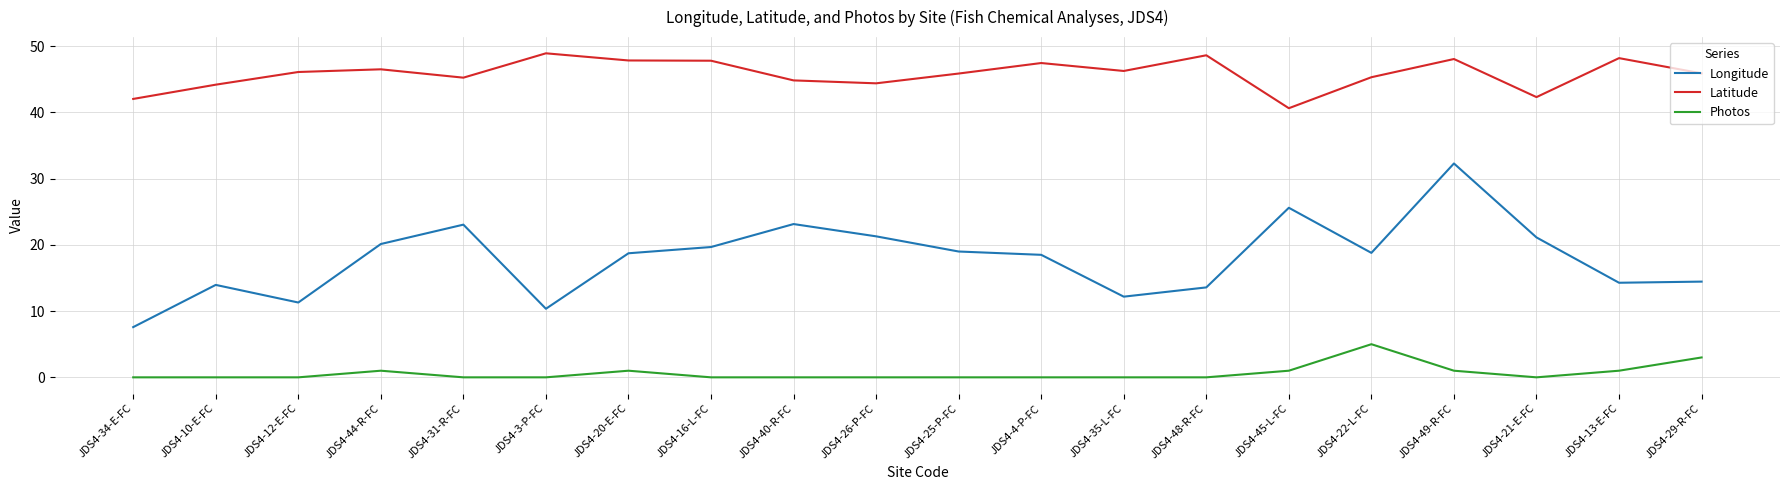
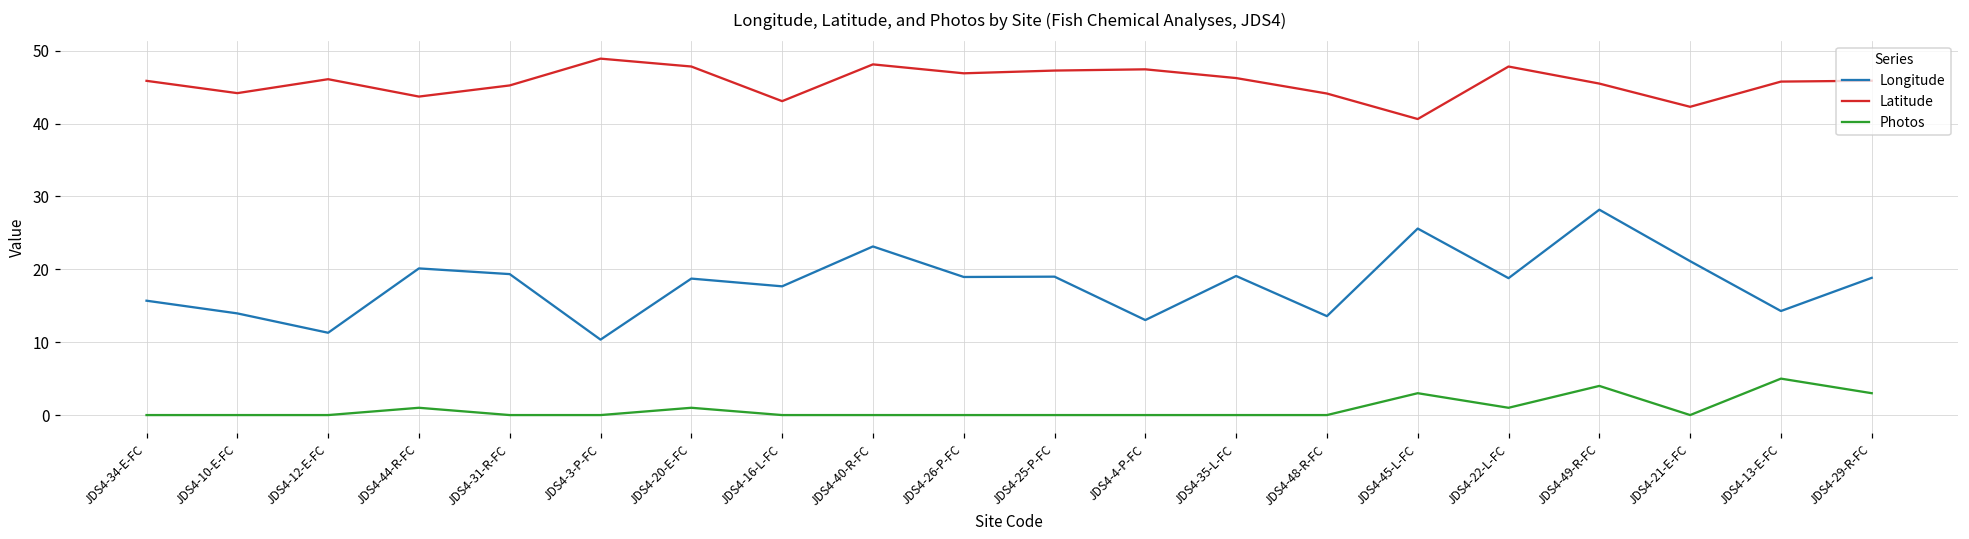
Longitude, JDS4-34-E-FC: 8 -> 16
Latitude, JDS4-34-E-FC: 42 -> 46
Latitude, JDS4-44-R-FC: 46 -> 44
Longitude, JDS4-31-R-FC: 23 -> 19
Longitude, JDS4-16-L-FC: 20 -> 18
Latitude, JDS4-16-L-FC: 48 -> 43
Latitude, JDS4-40-R-FC: 45 -> 48
Longitude, JDS4-26-P-FC: 21 -> 19
Latitude, JDS4-26-P-FC: 44 -> 47
Latitude, JDS4-25-P-FC: 46 -> 47
Longitude, JDS4-4-P-FC: 18 -> 13
Longitude, JDS4-35-L-FC: 12 -> 19
Latitude, JDS4-48-R-FC: 49 -> 44
Photos, JDS4-45-L-FC: 1 -> 3
Latitude, JDS4-22-L-FC: 45 -> 48
Photos, JDS4-22-L-FC: 5 -> 1
Longitude, JDS4-49-R-FC: 32 -> 28
Latitude, JDS4-49-R-FC: 48 -> 45
Photos, JDS4-49-R-FC: 1 -> 4
Latitude, JDS4-13-E-FC: 48 -> 46
Photos, JDS4-13-E-FC: 1 -> 5
Longitude, JDS4-29-R-FC: 14 -> 19
